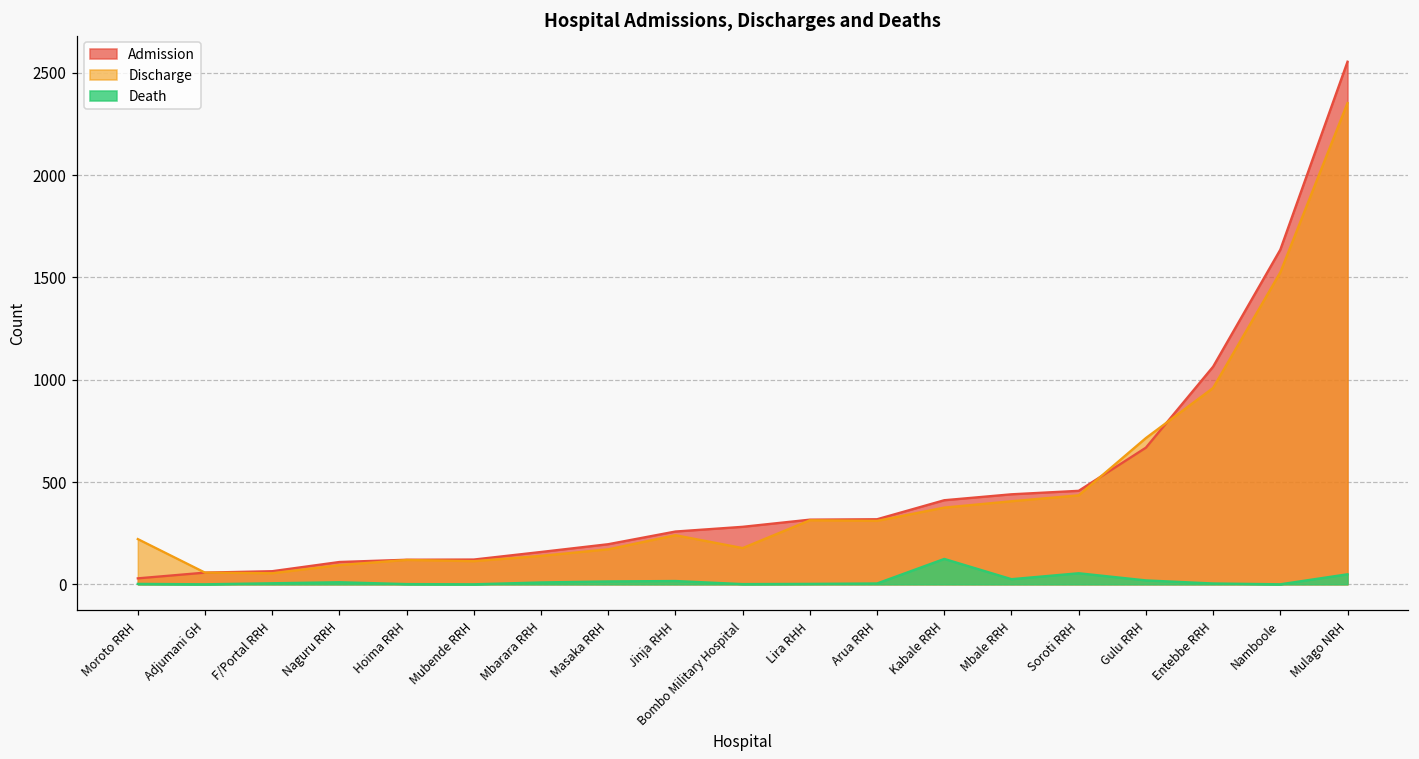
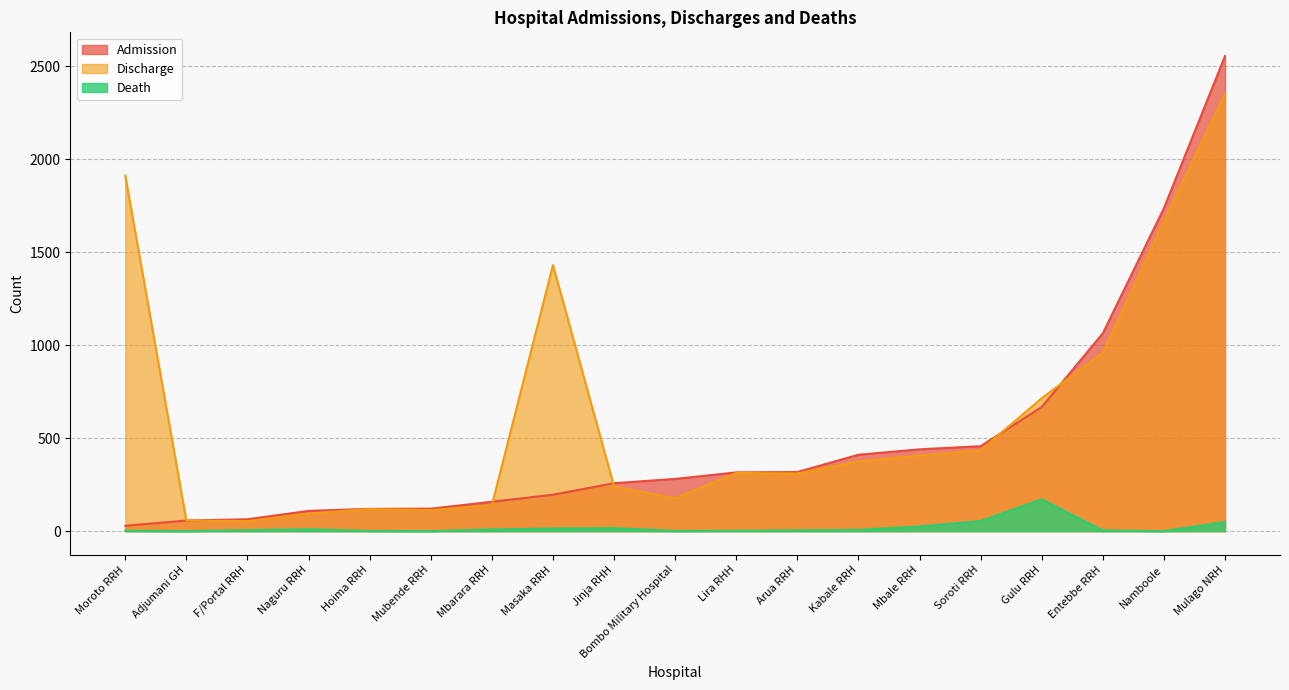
Discharge, Moroto RRH: 220 -> 1910
Discharge, Masaka RRH: 170 -> 1430
Death, Kabale RRH: 120 -> 10
Death, Gulu RRH: 20 -> 170
Admission, Namboole: 1640 -> 1740
Discharge, Namboole: 1530 -> 1670
